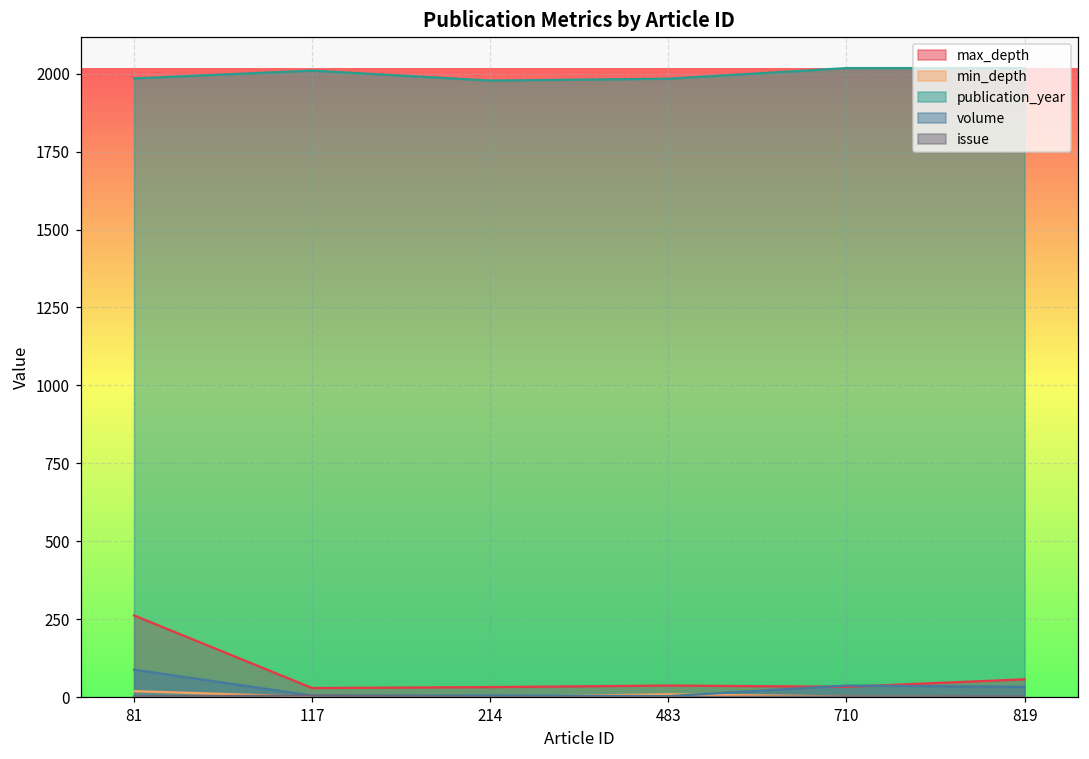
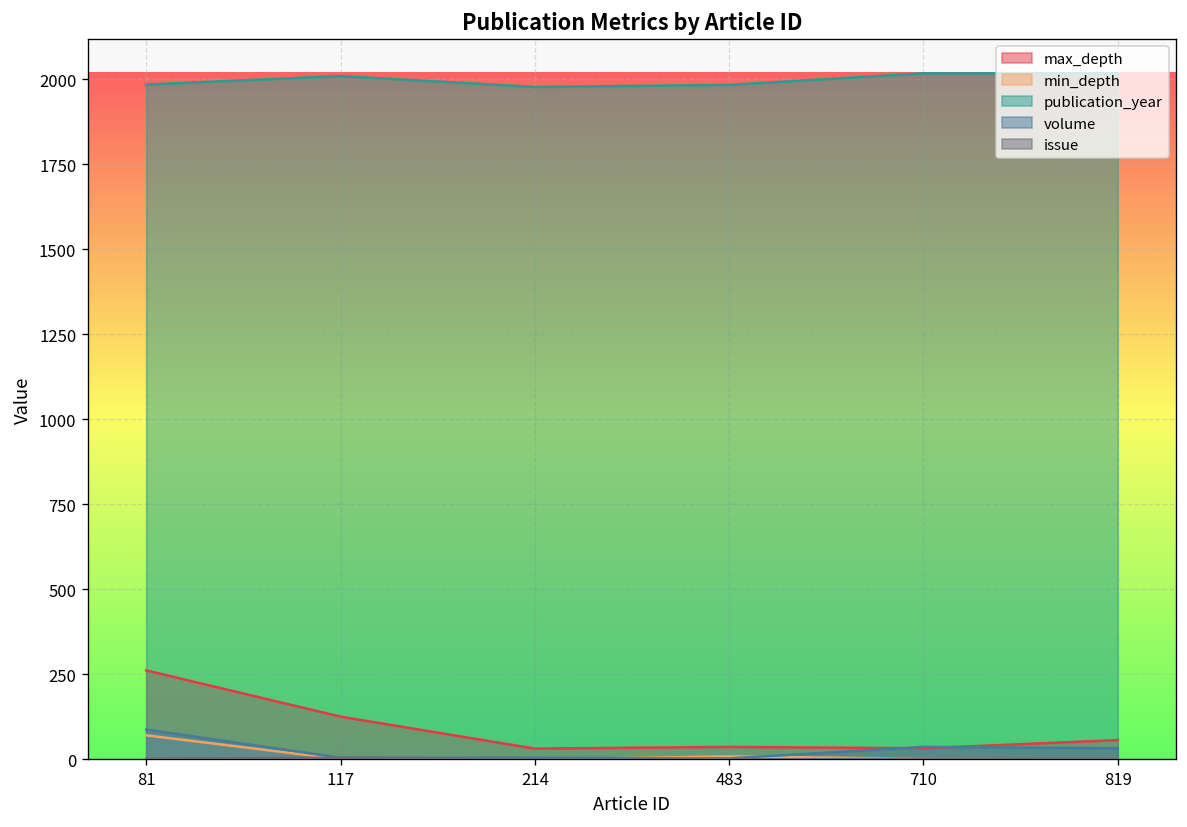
min_depth, 81: 20 -> 70
max_depth, 117: 30 -> 130
